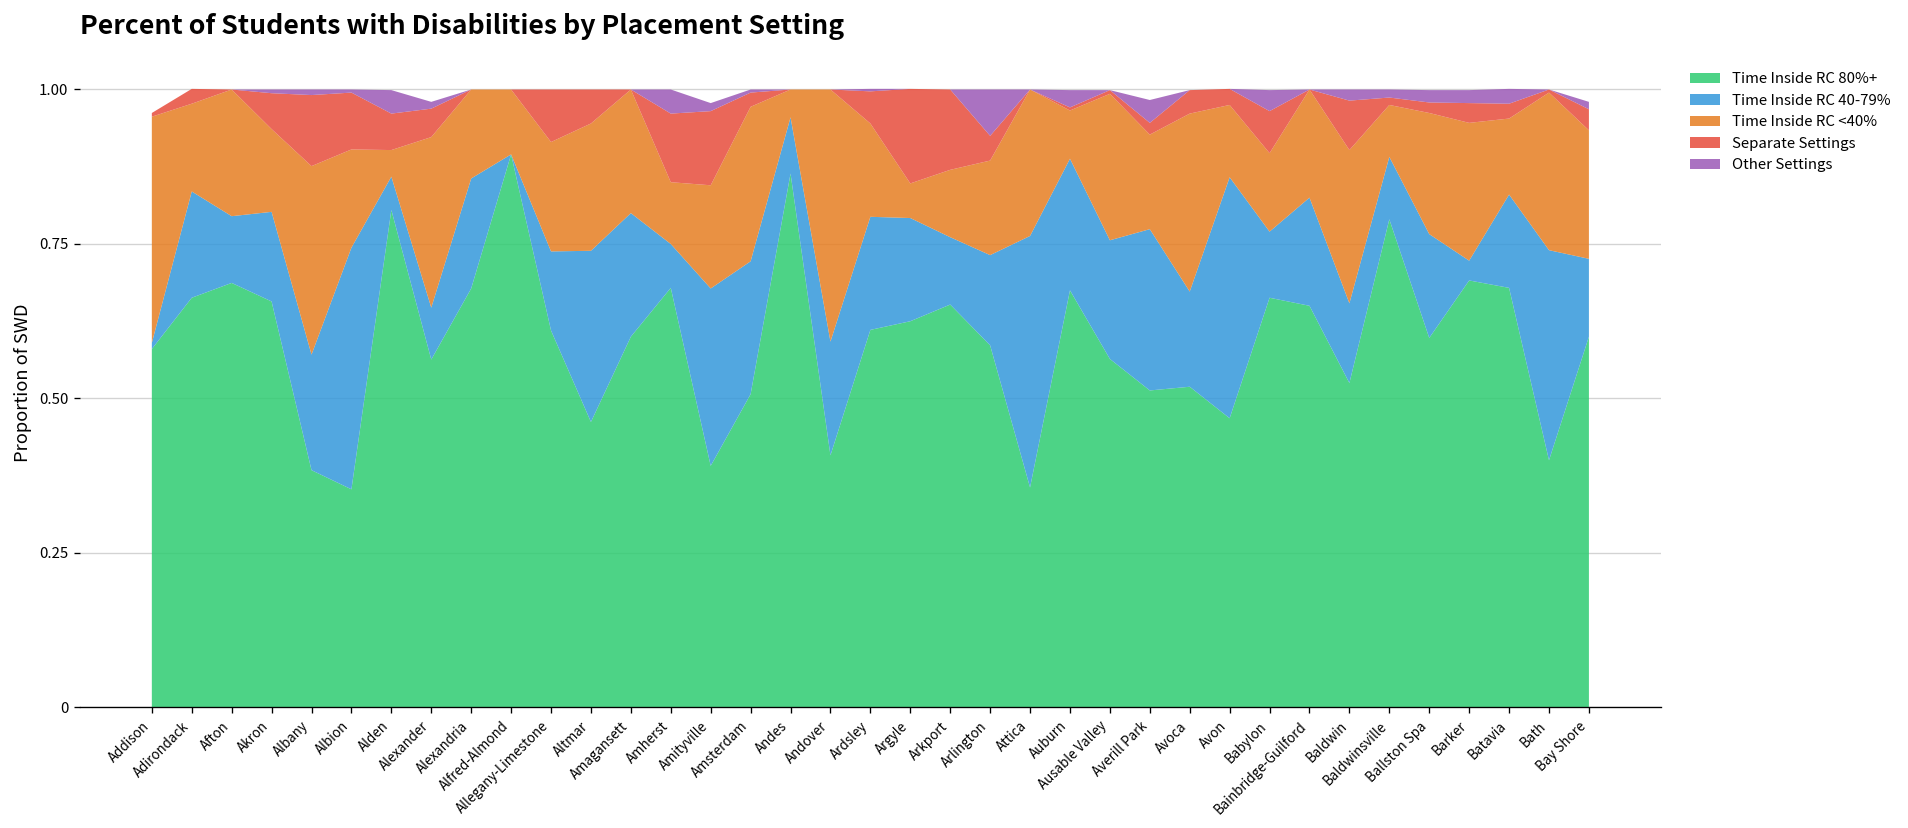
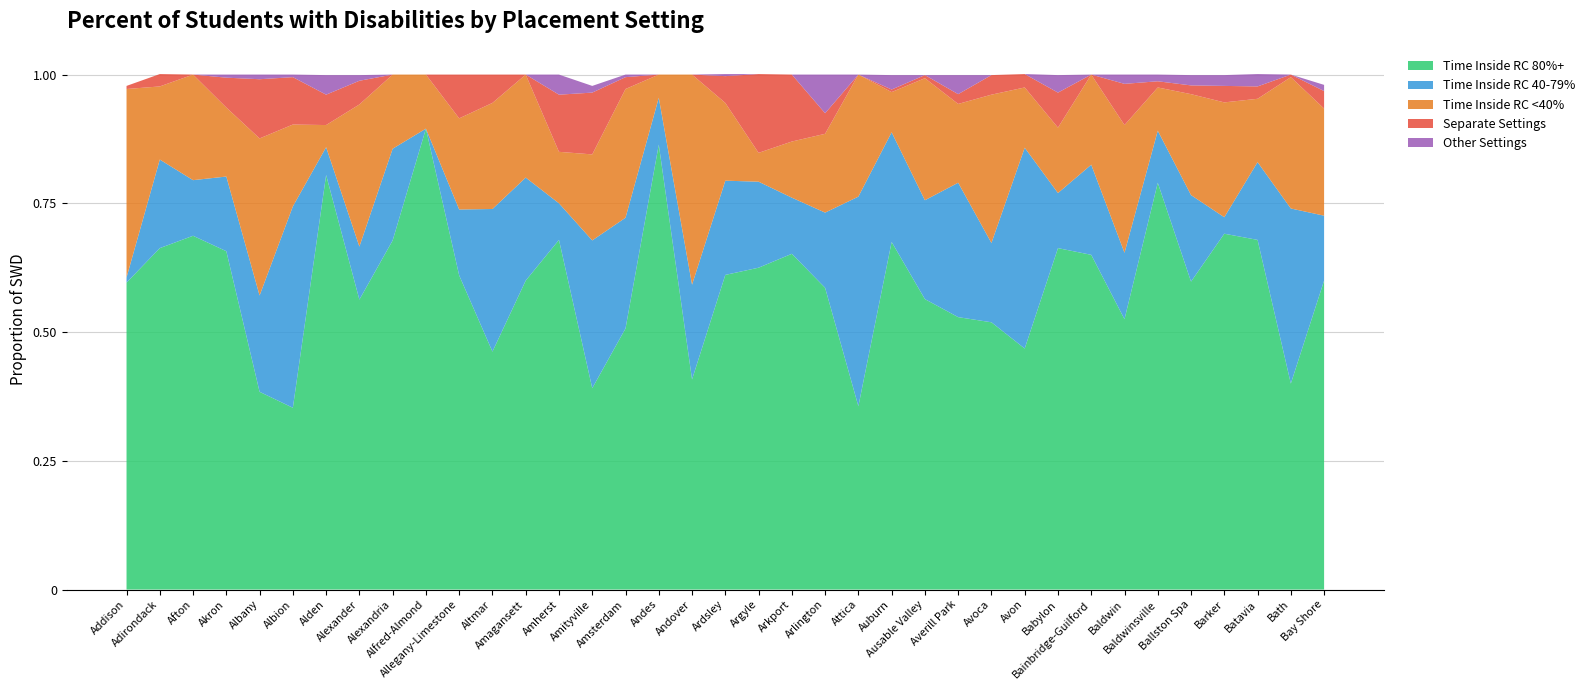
Time Inside RC 80%+, Addison: 0.58 -> 0.60
Time Inside RC 40-79%, Alexander: 0.08 -> 0.10
Time Inside RC 80%+, Averill Park: 0.51 -> 0.53
